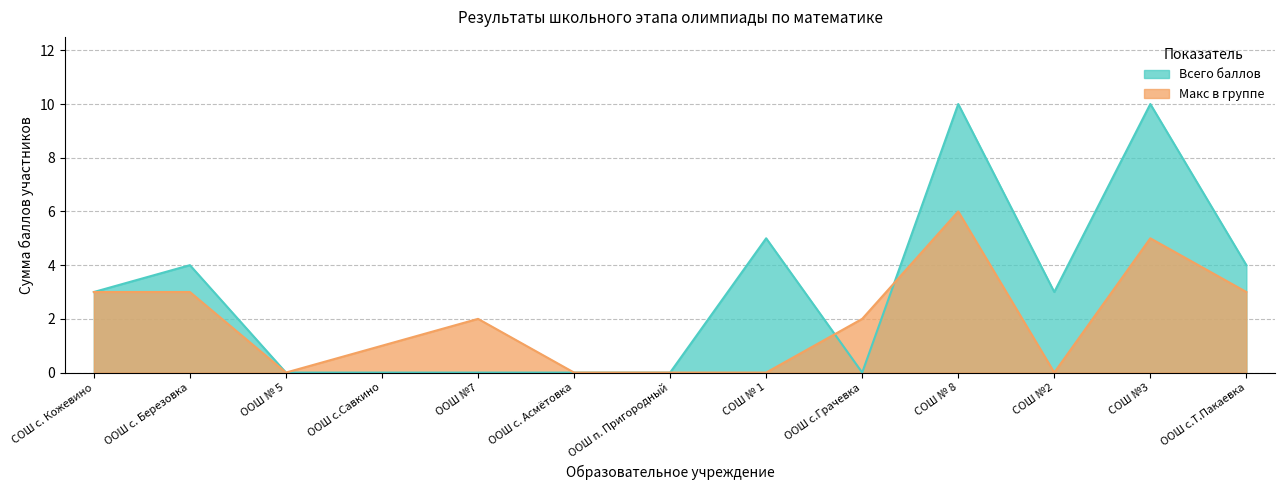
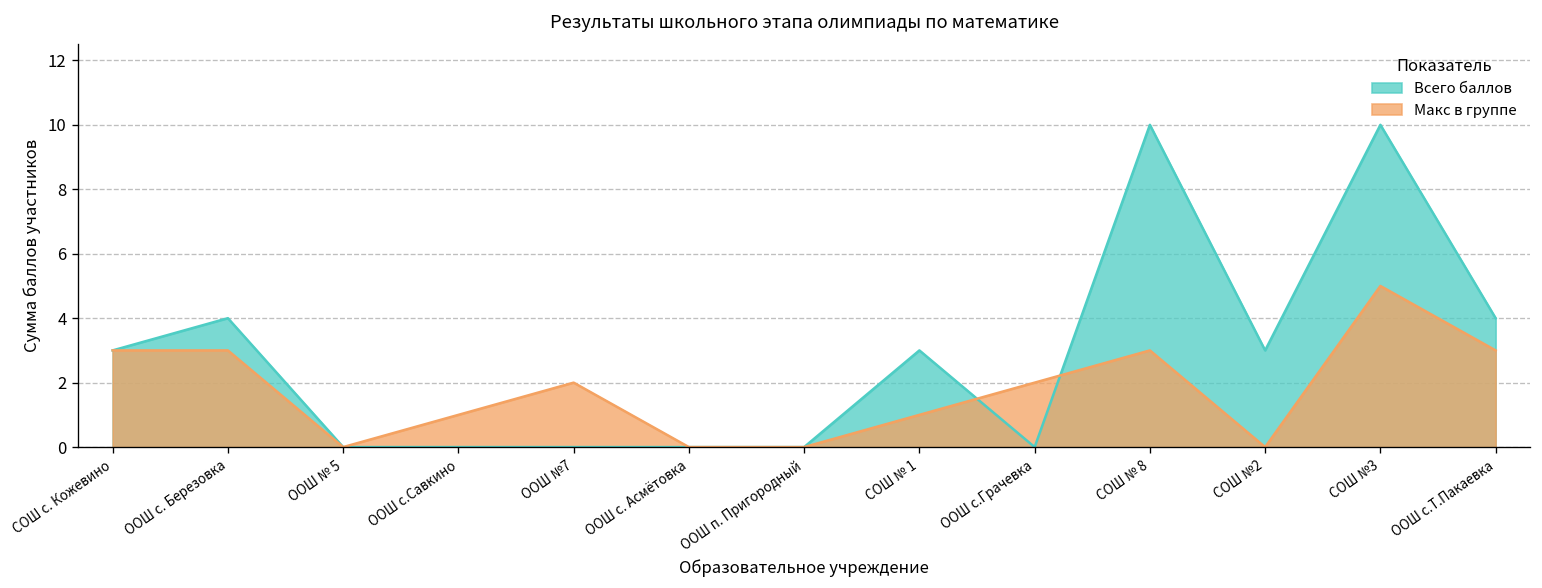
Всего баллов, СОШ № 1: 5 -> 3
Макс в группе, СОШ № 1: 0 -> 1
Макс в группе, СОШ № 8: 6 -> 3
